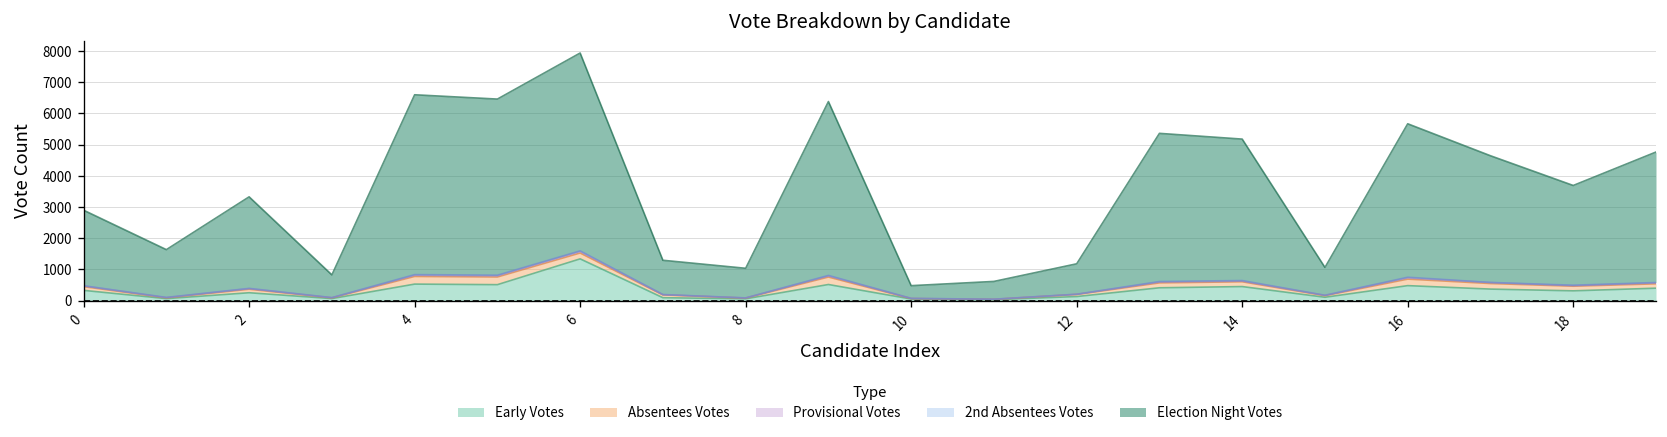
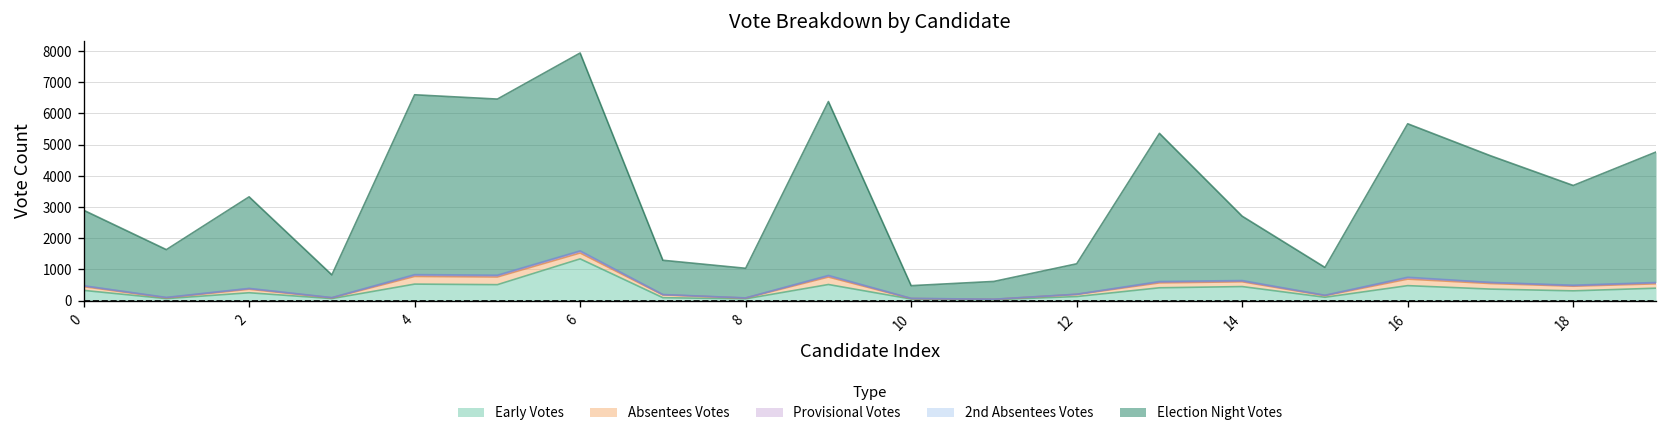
Election Night Votes, 14: 4500 -> 2100
